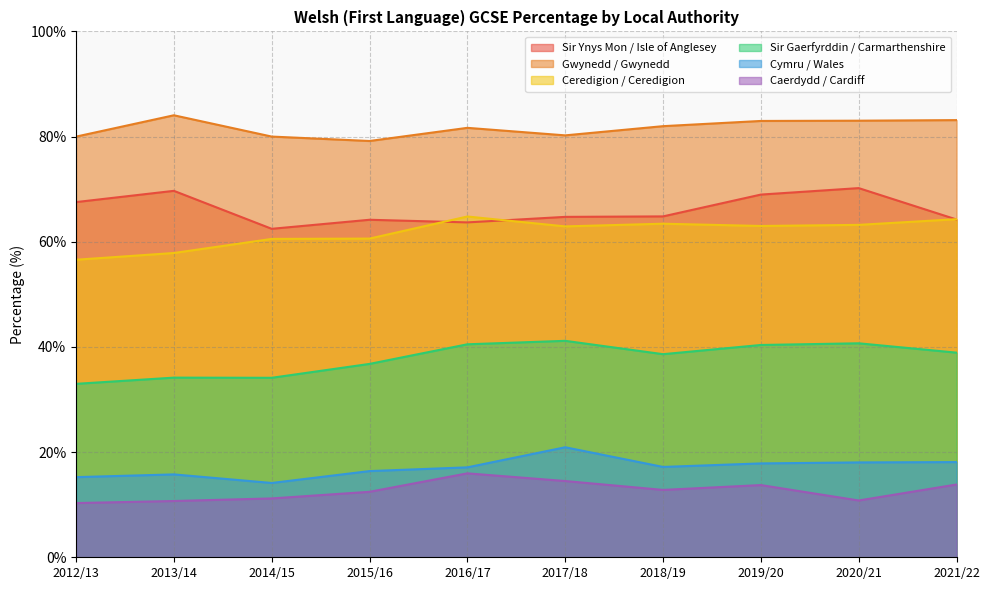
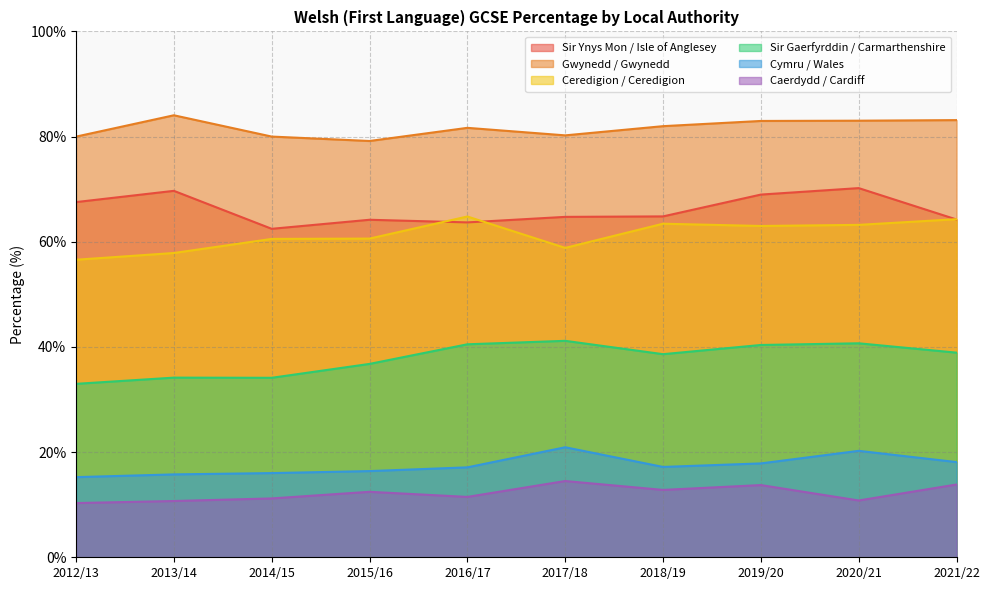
Cymru / Wales, 2014/15: 14% -> 16%
Caerdydd / Cardiff, 2016/17: 16% -> 11%
Ceredigion / Ceredigion, 2017/18: 63% -> 59%
Cymru / Wales, 2020/21: 18% -> 20%
